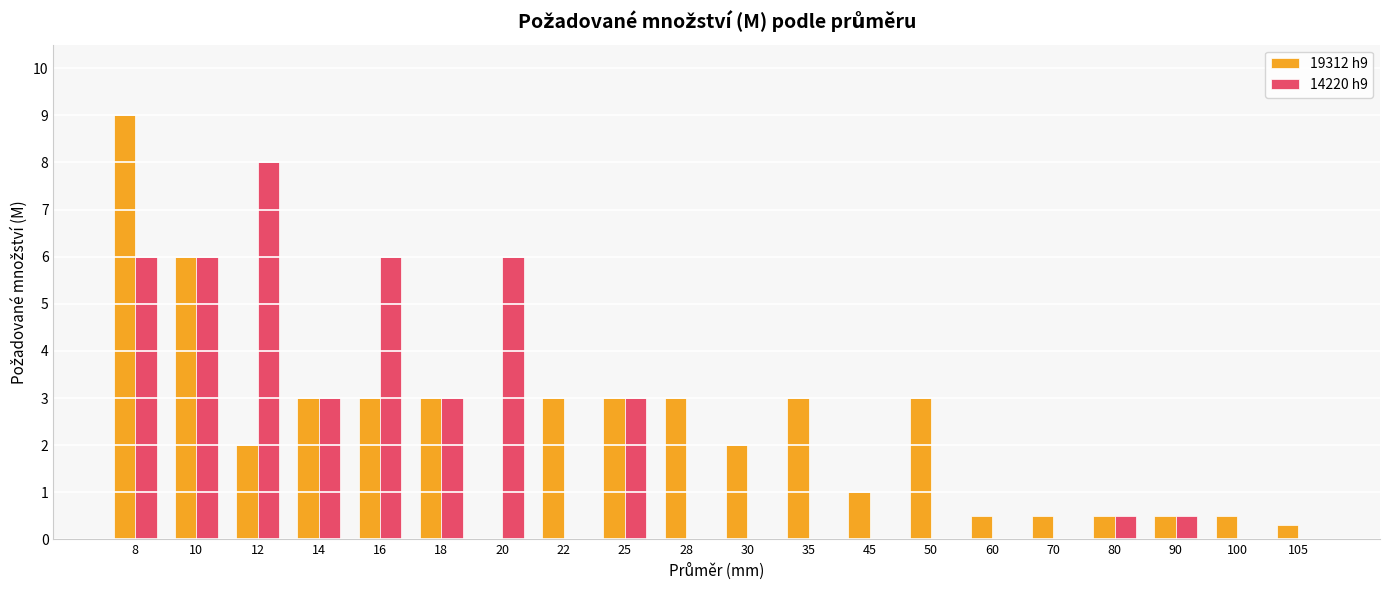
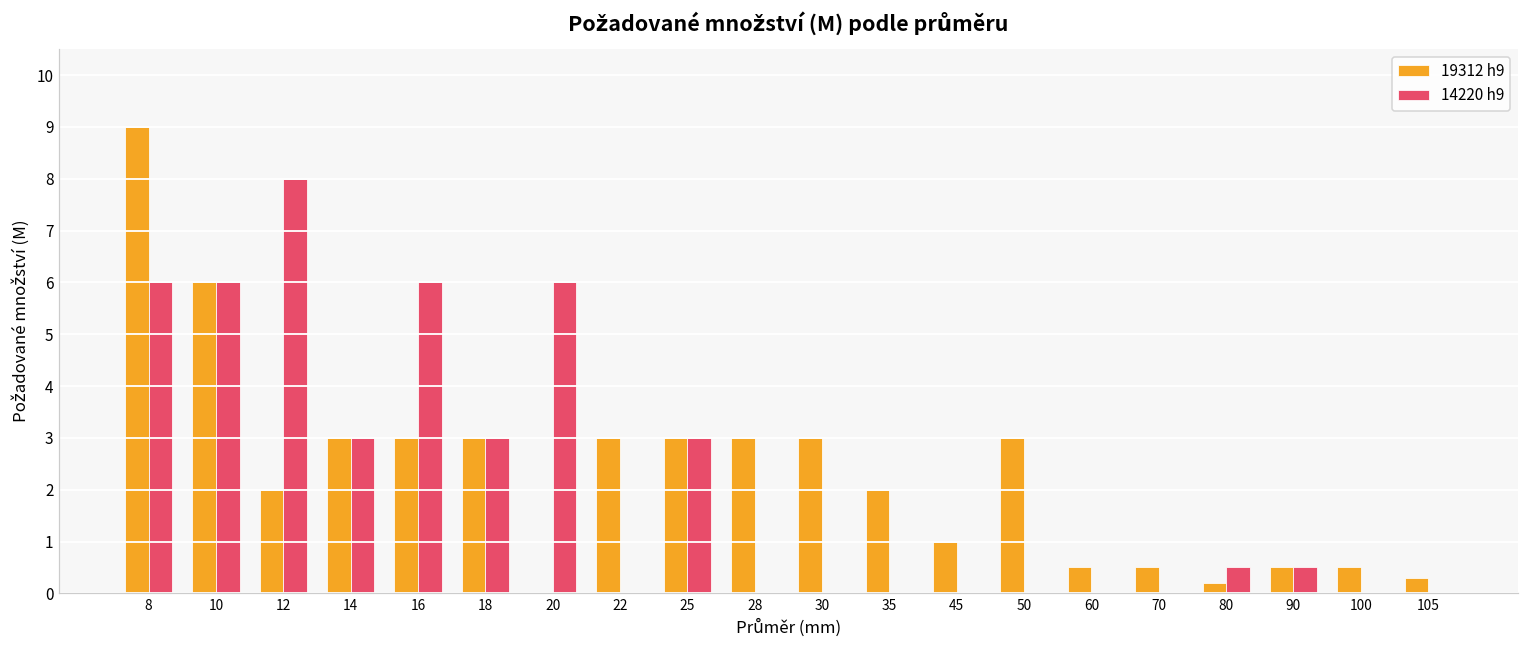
19312 h9, 30: 2 -> 3
19312 h9, 35: 3 -> 2
19312 h9, 80: 0.5 -> 0.2
